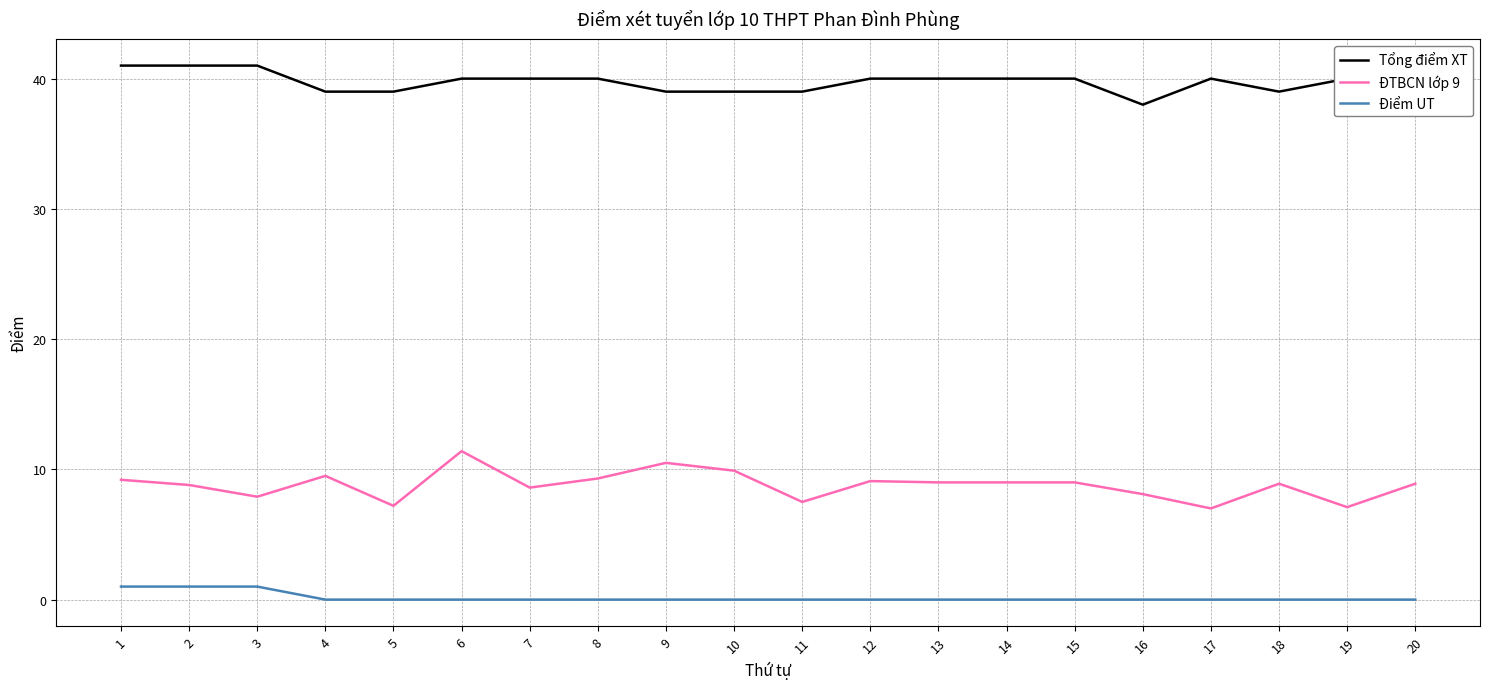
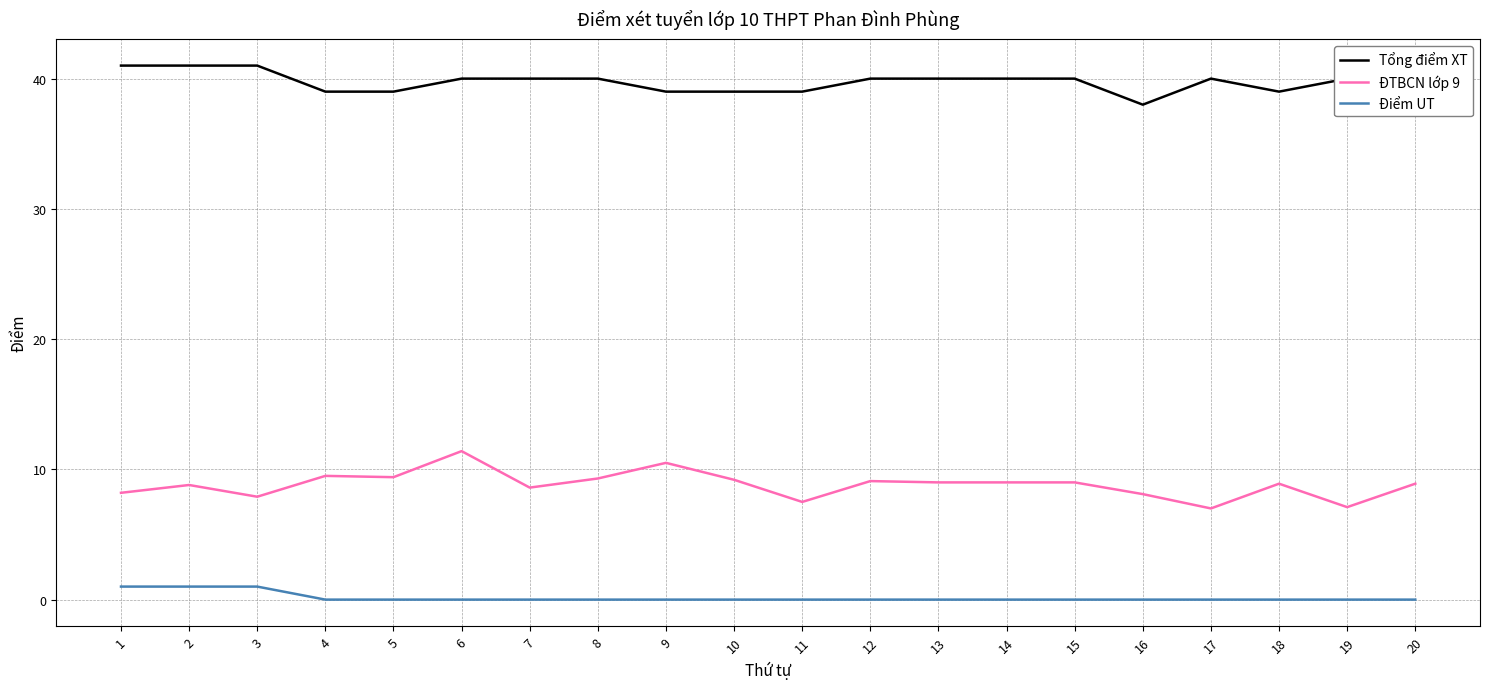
ĐTBCN lớp 9, 1: 9.2 -> 8.2
ĐTBCN lớp 9, 5: 7.2 -> 9.4
ĐTBCN lớp 9, 10: 9.9 -> 9.2
